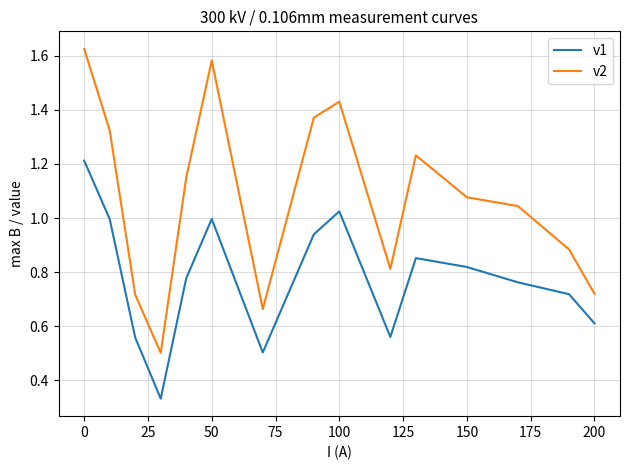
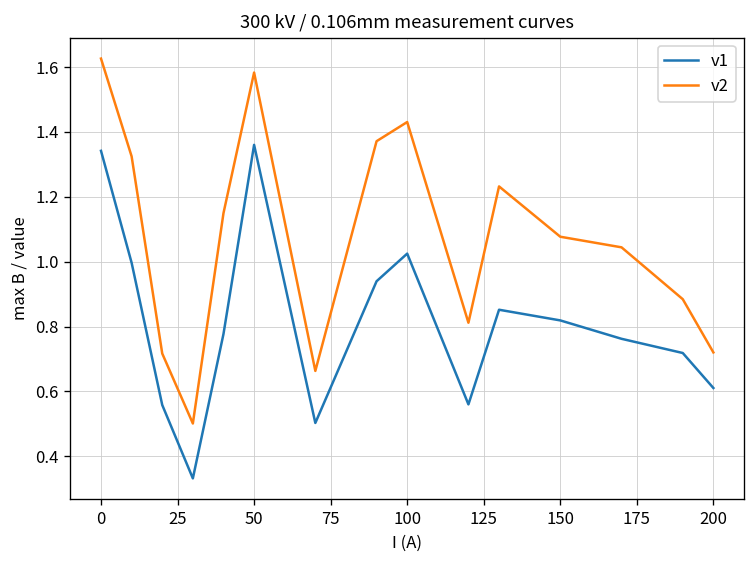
v1, 0: 1.21 -> 1.34
v1, 50: 1.00 -> 1.36
